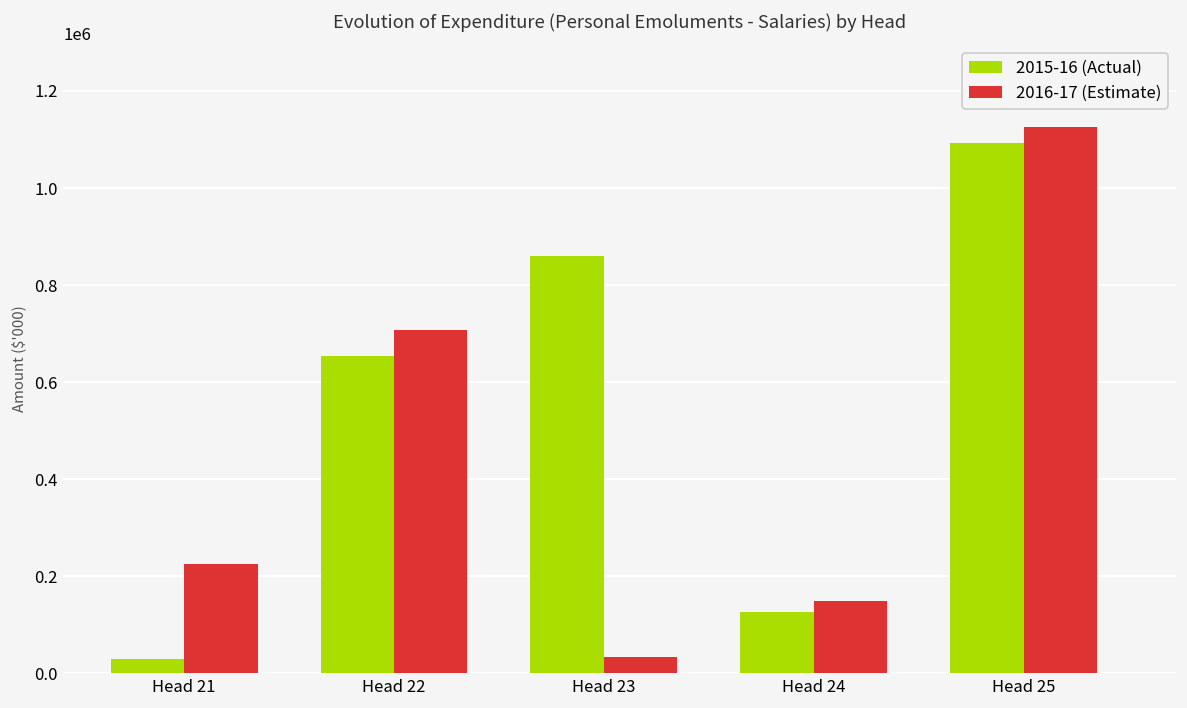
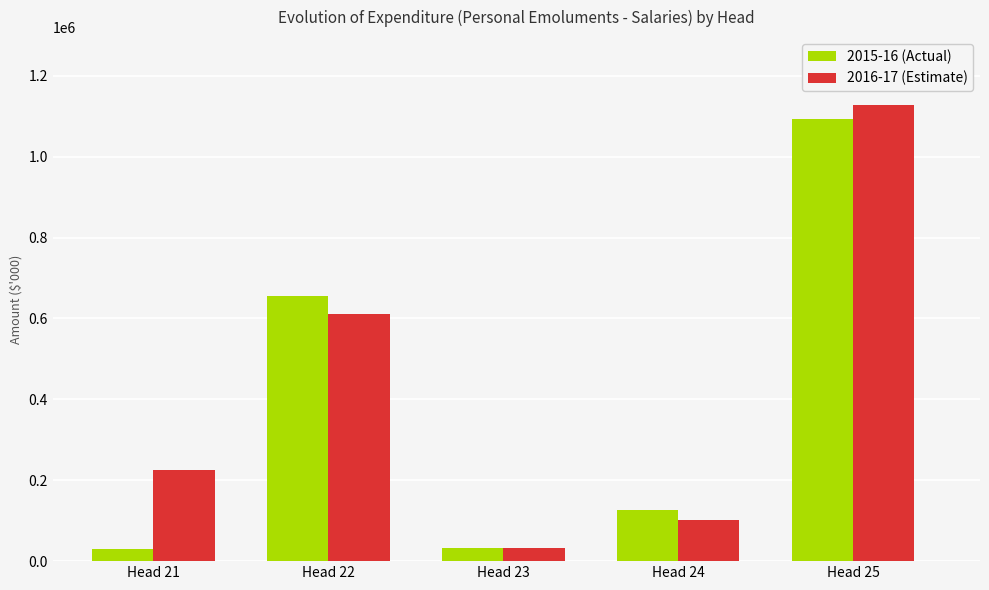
2016-17 (Estimate), Head 22: 710000 -> 610000
2015-16 (Actual), Head 23: 860000 -> 30000
2016-17 (Estimate), Head 24: 150000 -> 100000
